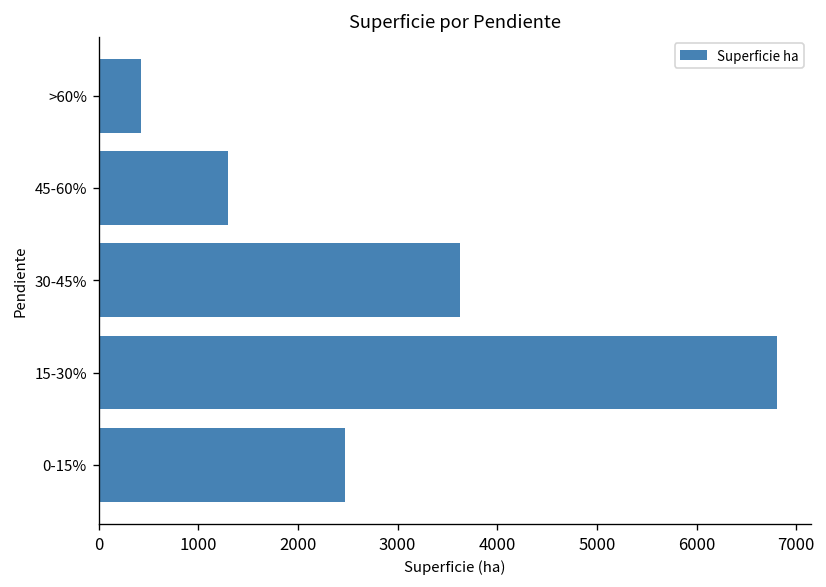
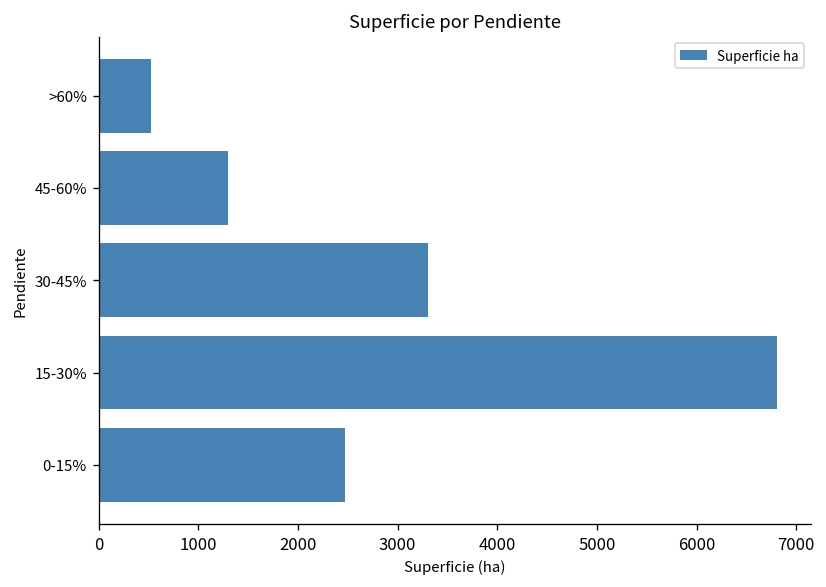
>60%: 400 -> 500
30-45%: 3600 -> 3300
